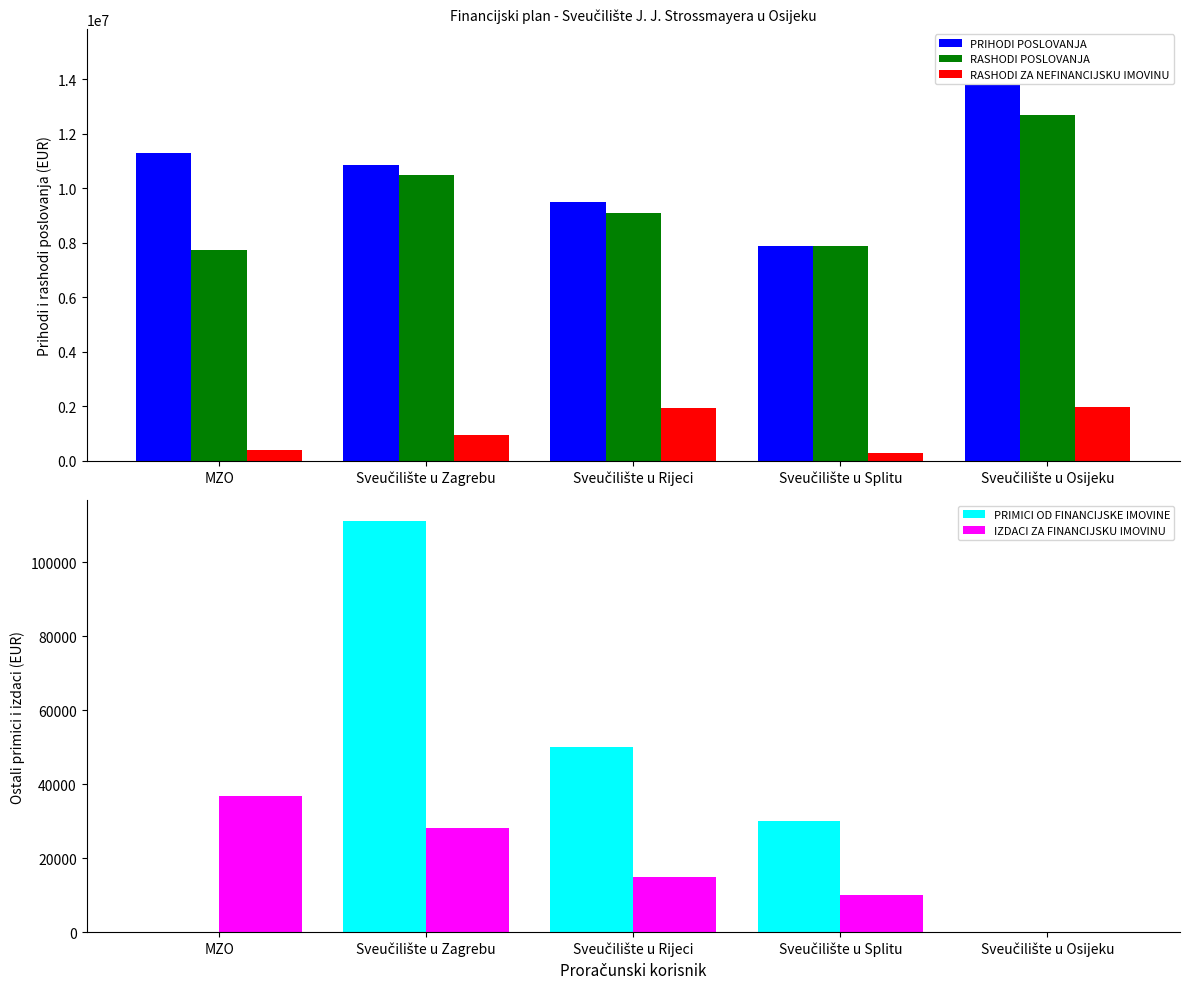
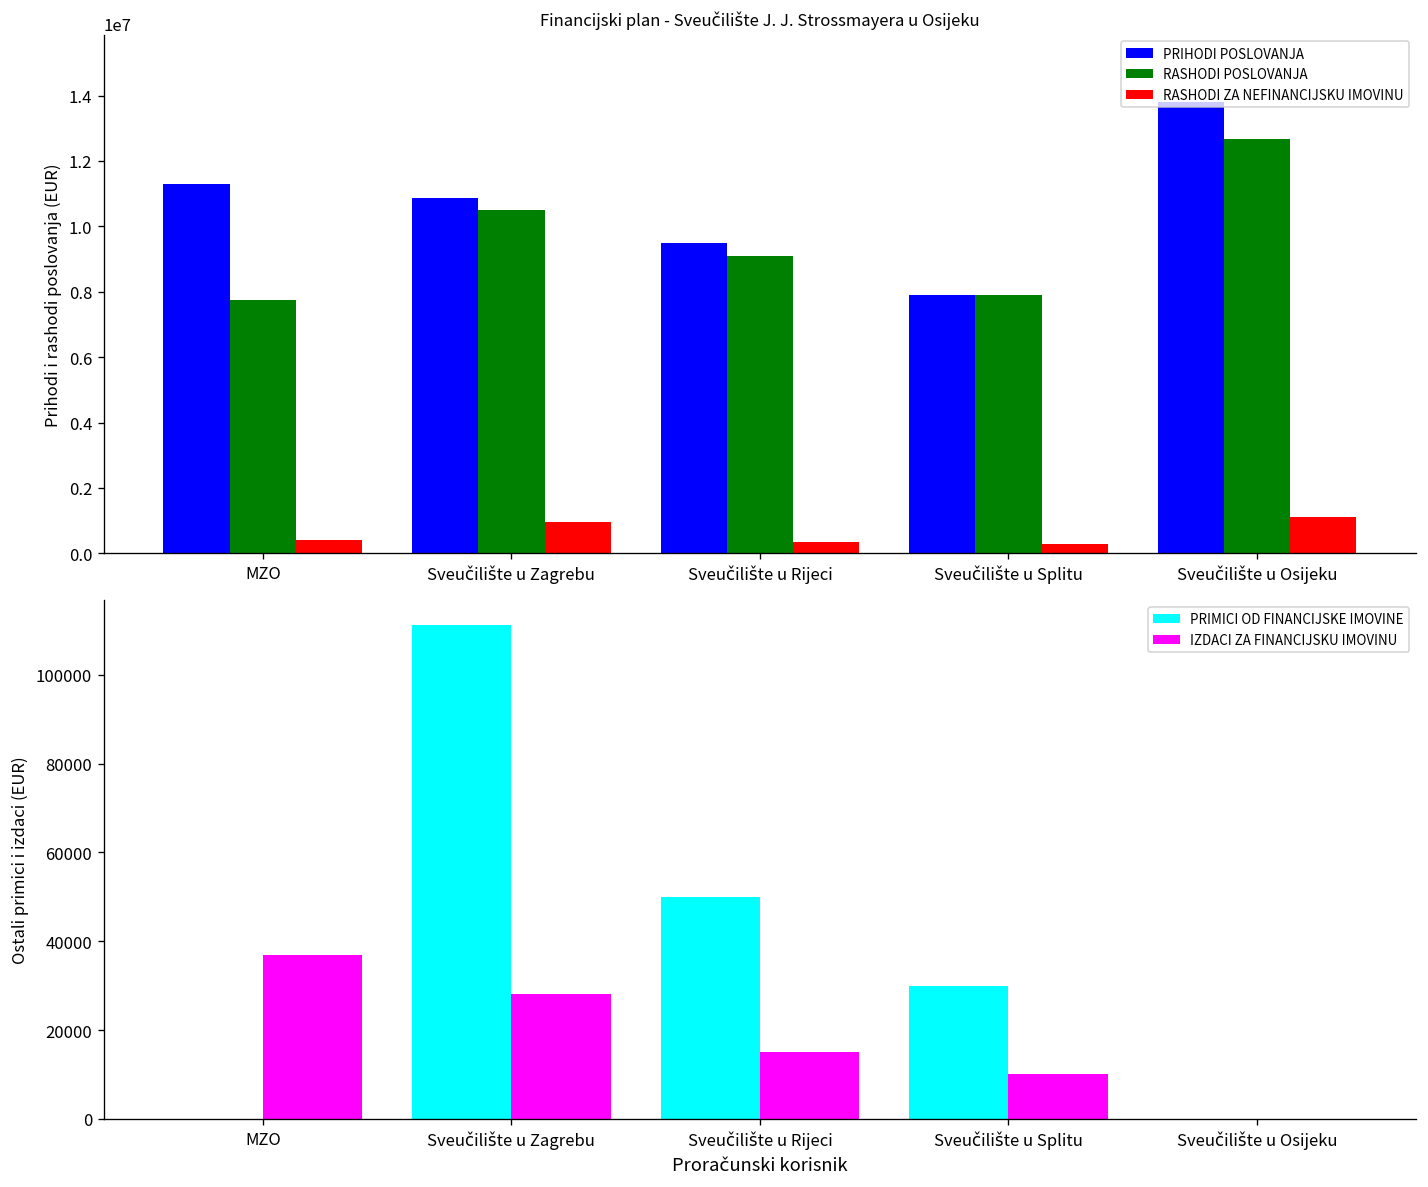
Financijski plan - Sveučilište J. J. Strossmayera u Osijeku, RASHODI ZA NEFINANCIJSKU IMOVINU, Sveučilište u Rijeci: 2000000 -> 400000
Financijski plan - Sveučilište J. J. Strossmayera u Osijeku, RASHODI ZA NEFINANCIJSKU IMOVINU, Sveučilište u Osijeku: 2000000 -> 1100000
